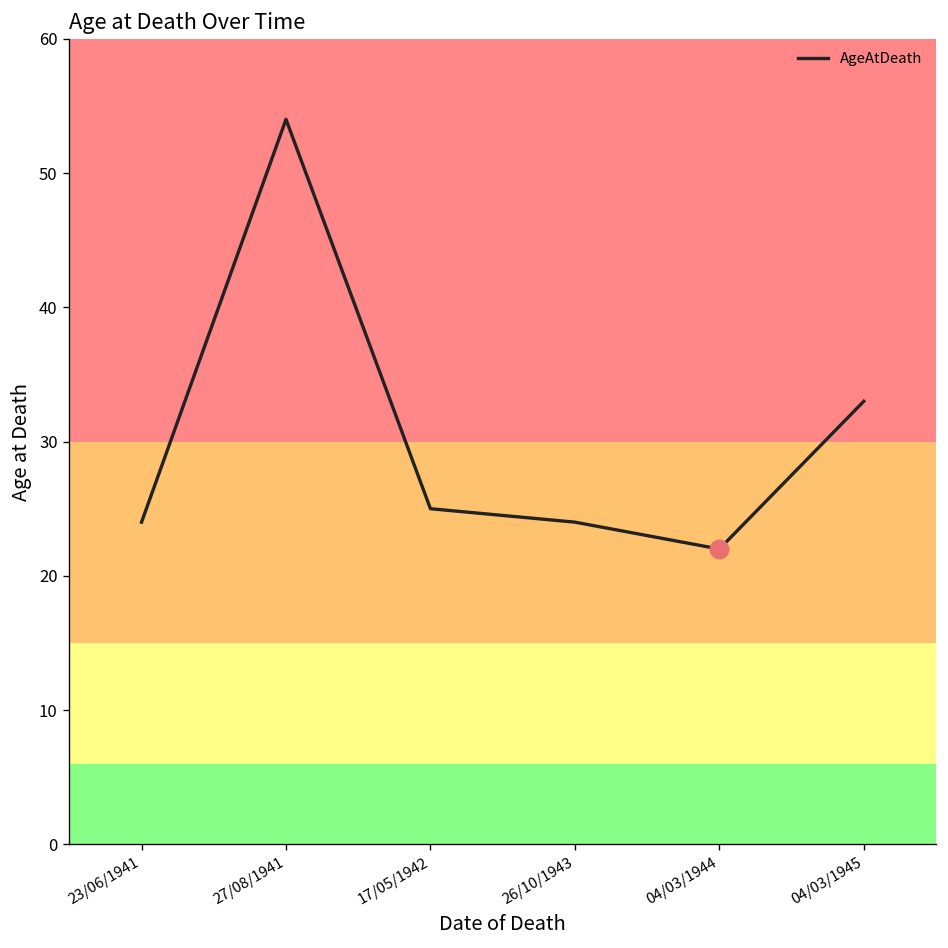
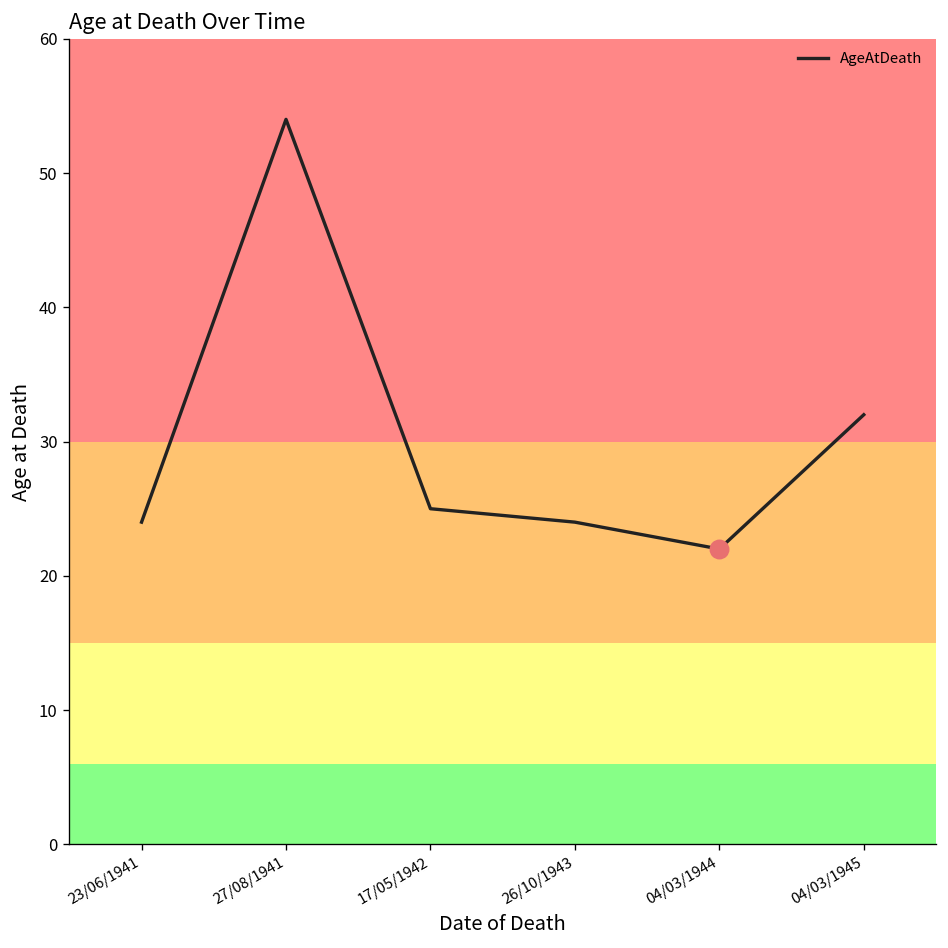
AgeAtDeath, 04/03/1945: 33 -> 32
